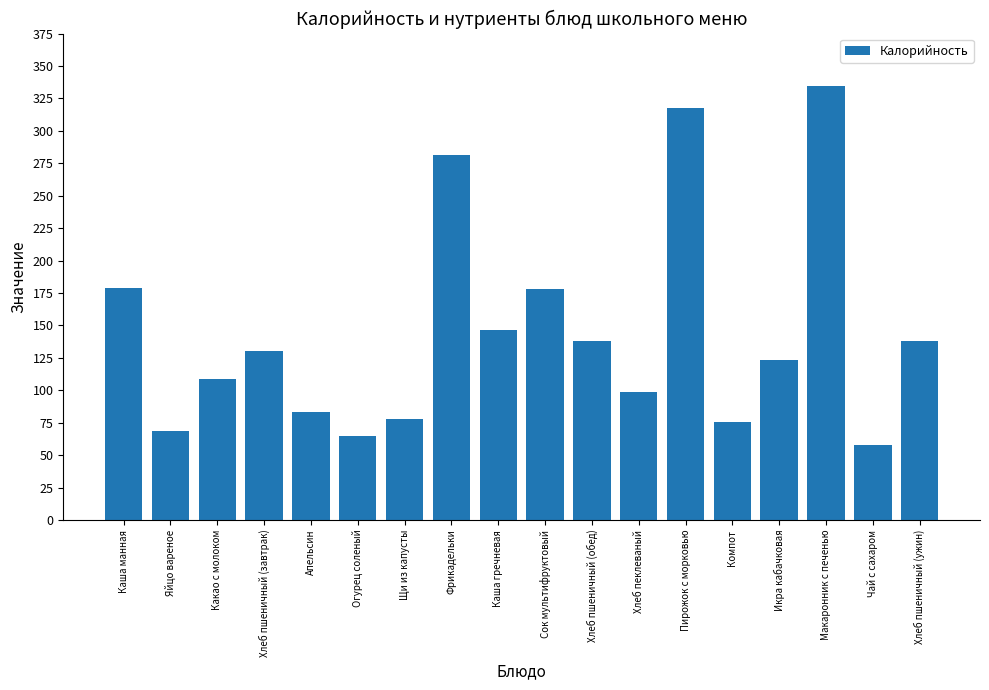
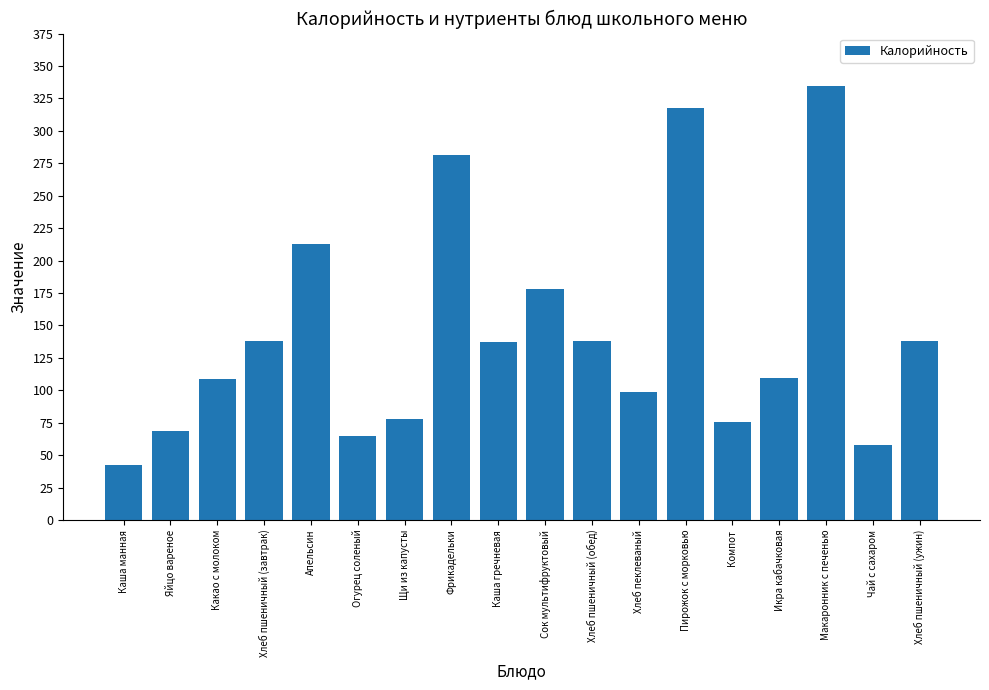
Каша манная: 179 -> 42
Хлеб пшеничный (завтрак): 131 -> 138
Апельсин: 83 -> 213
Каша гречневая: 146 -> 137
Икра кабачковая: 123 -> 110
